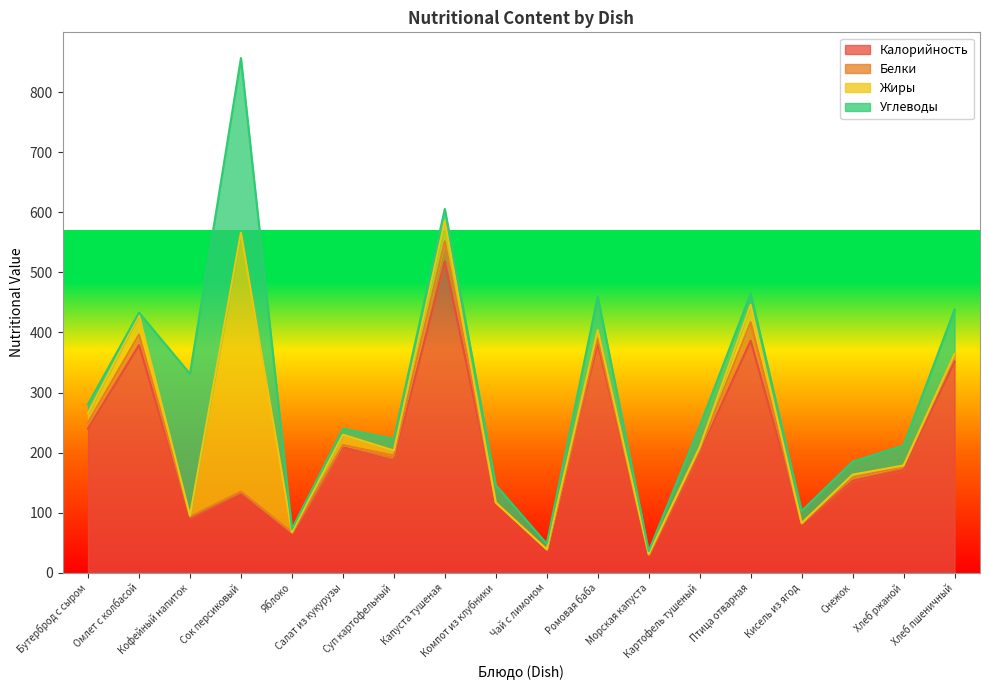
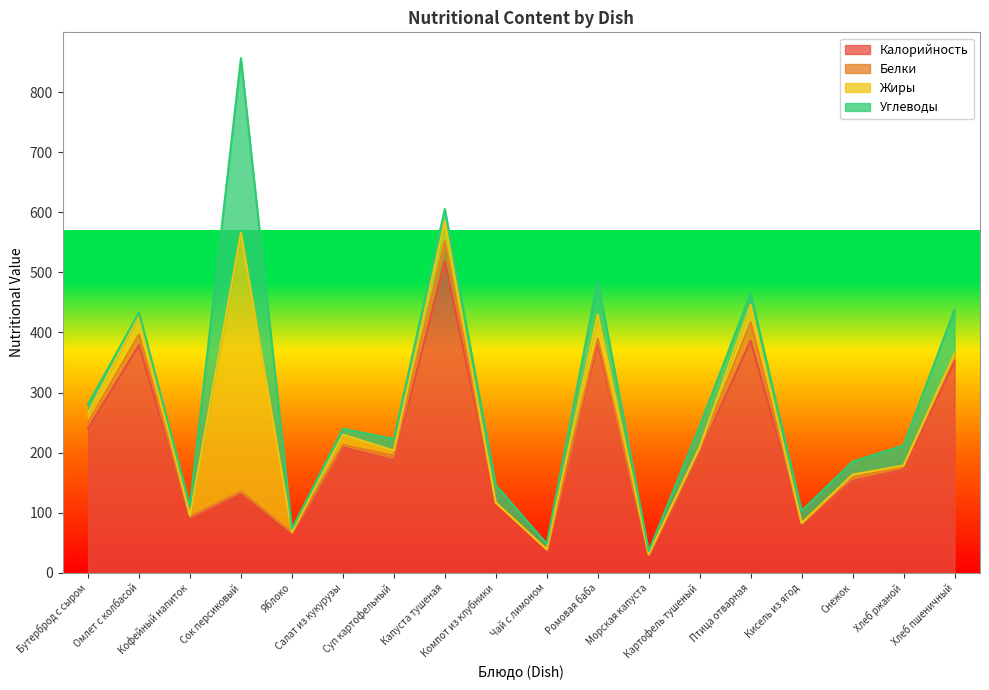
Углеводы, Кофейный напиток: 240 -> 20
Жиры, Ромовая баба: 10 -> 40
